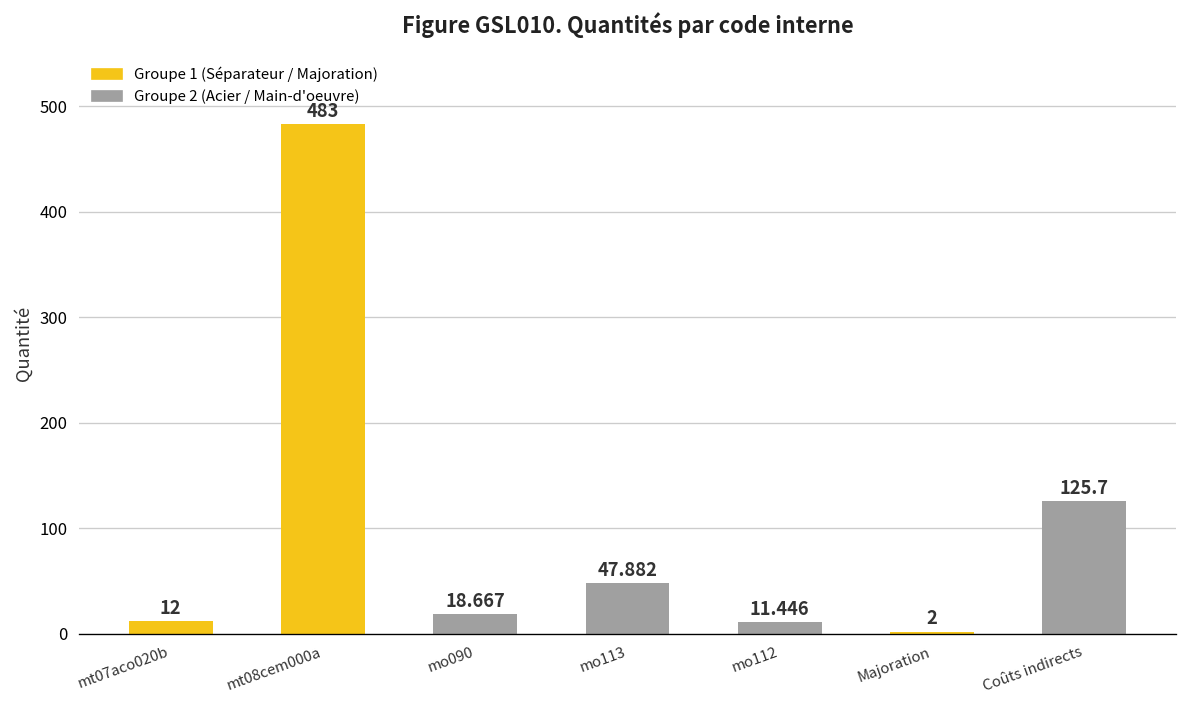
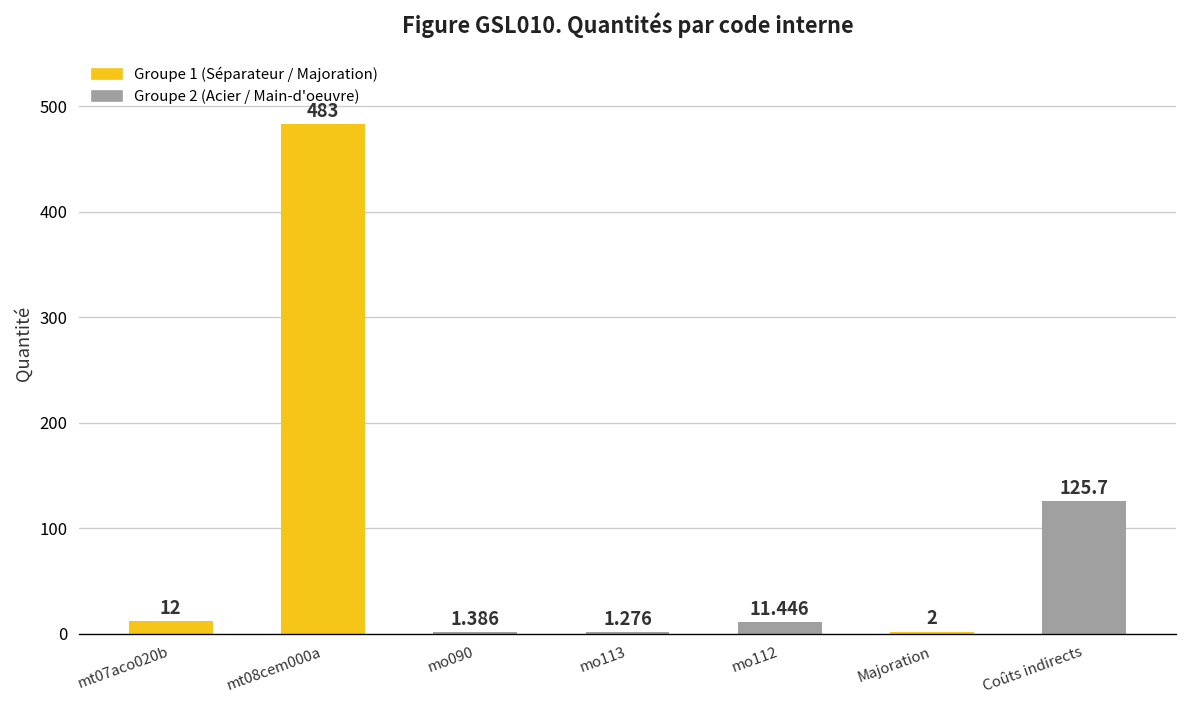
mo090: 18.667 -> 1.386
mo113: 47.882 -> 1.276
